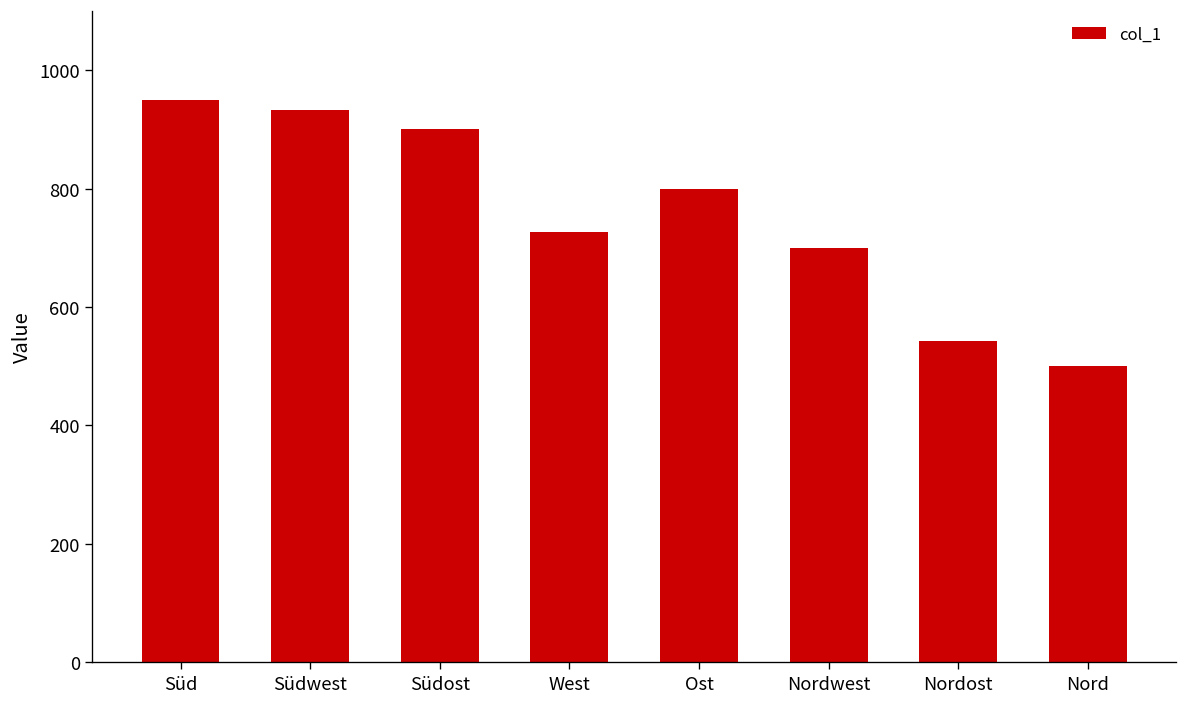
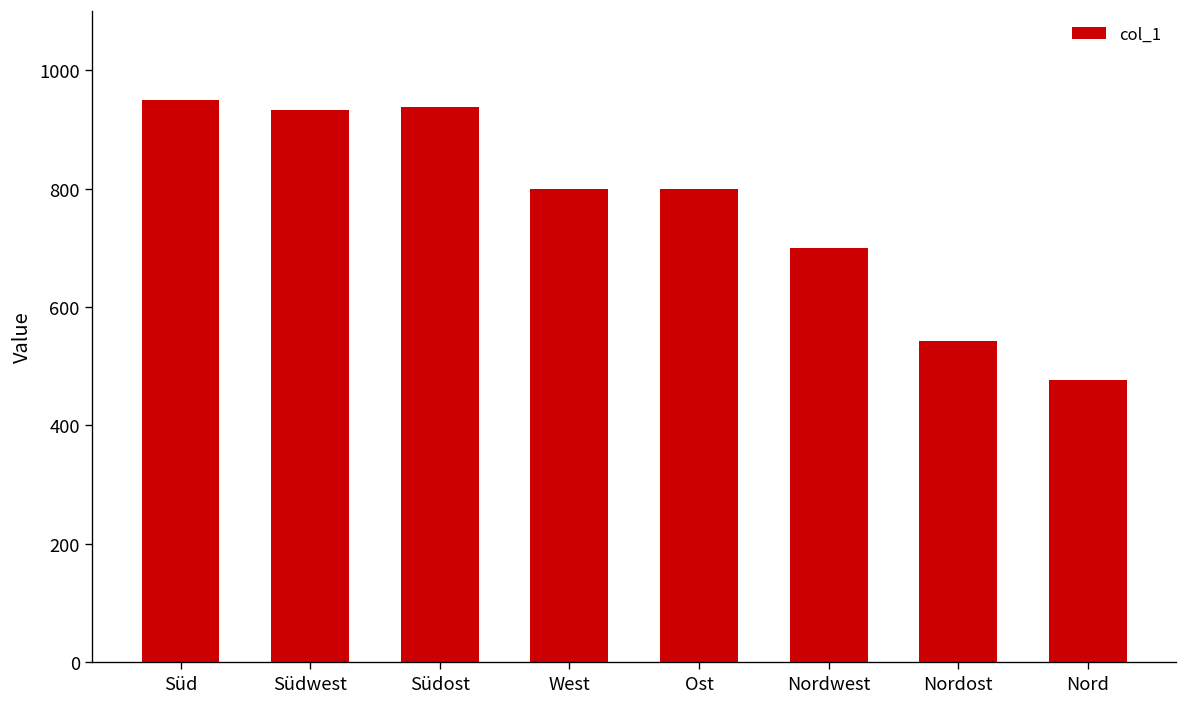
Südost: 900 -> 940
West: 730 -> 800
Nord: 500 -> 480
